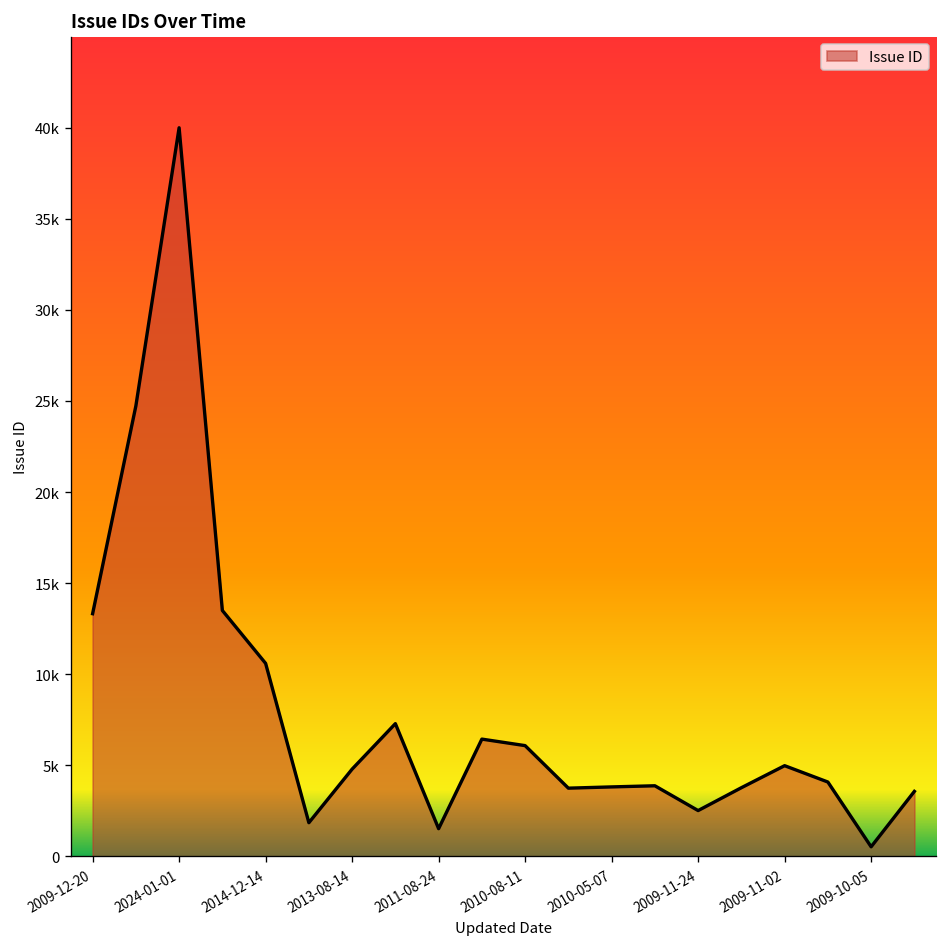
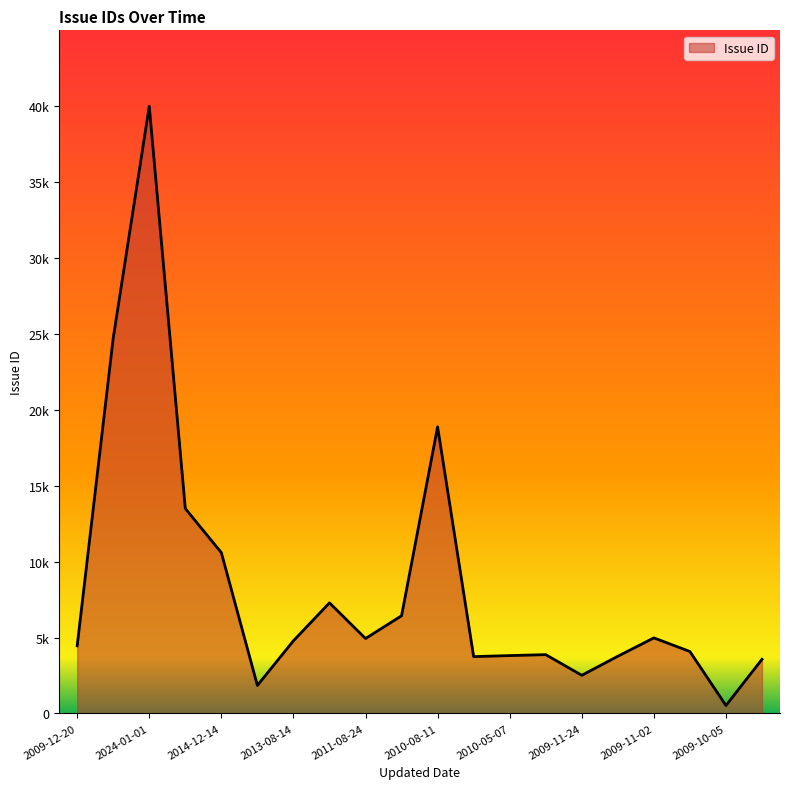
2009-12-20: 13300 -> 4500
2011-08-24: 1500 -> 4900
2010-08-11: 6100 -> 18900
